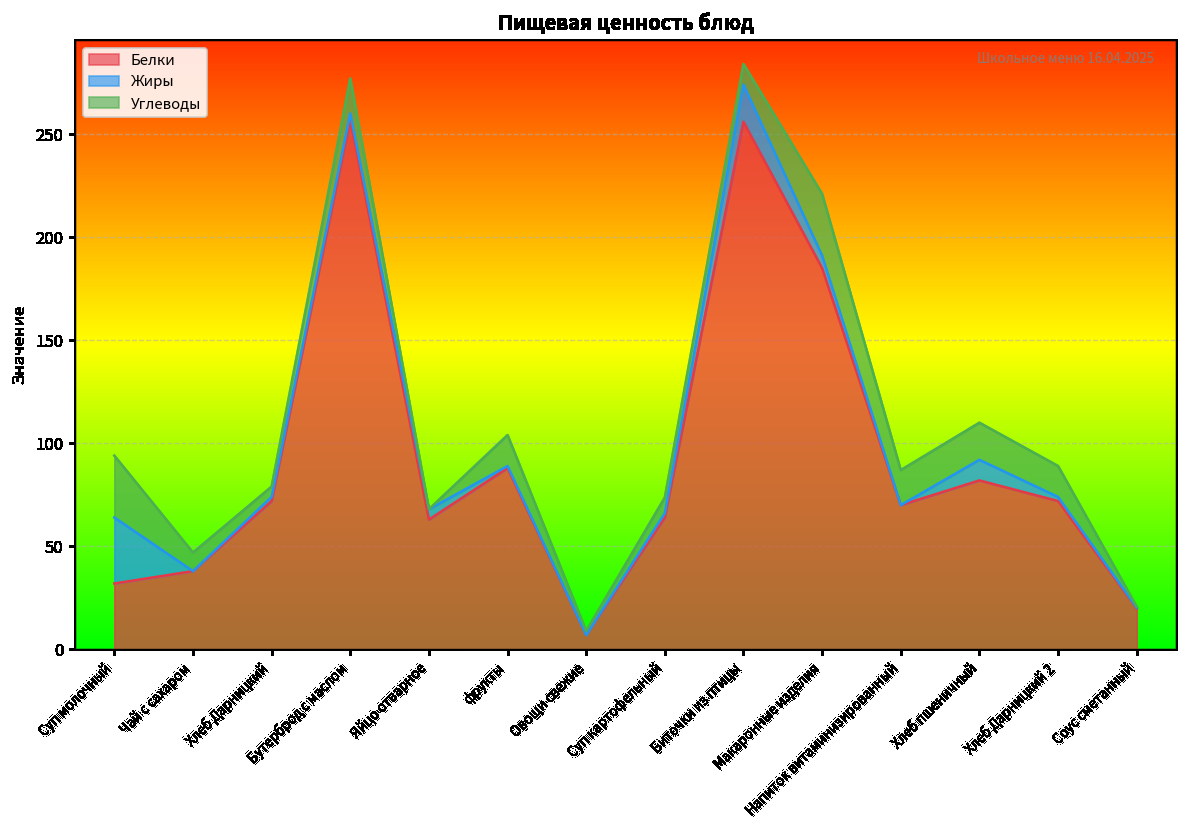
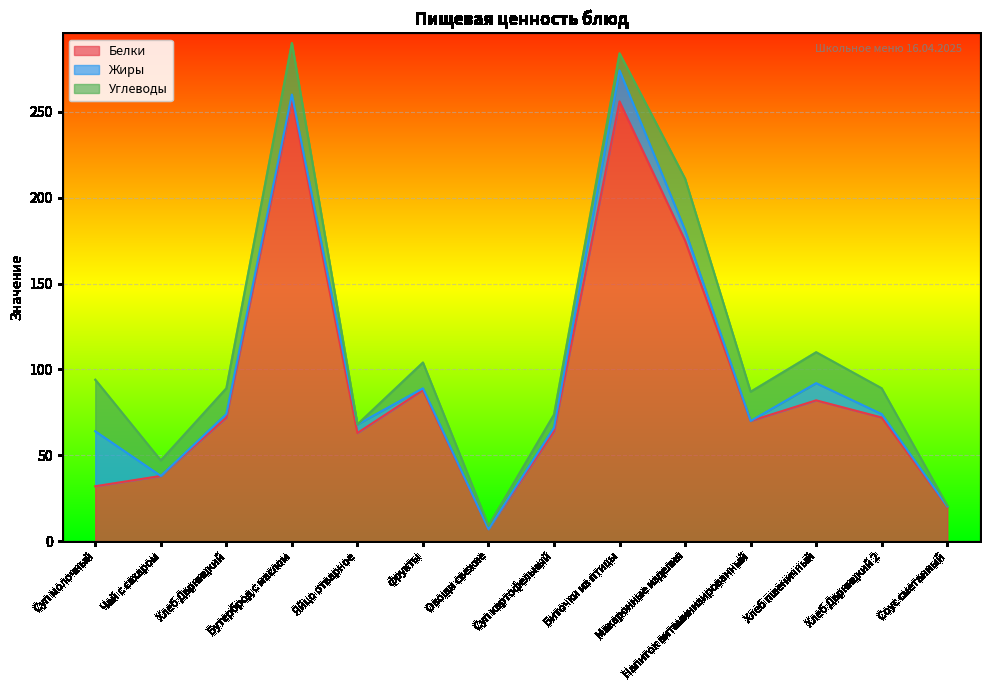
Углеводы, Хлеб Дарницкий: 5 -> 15
Углеводы, Бутерброд с маслом: 17 -> 30
Белки, Макаронные изделия: 185 -> 175
